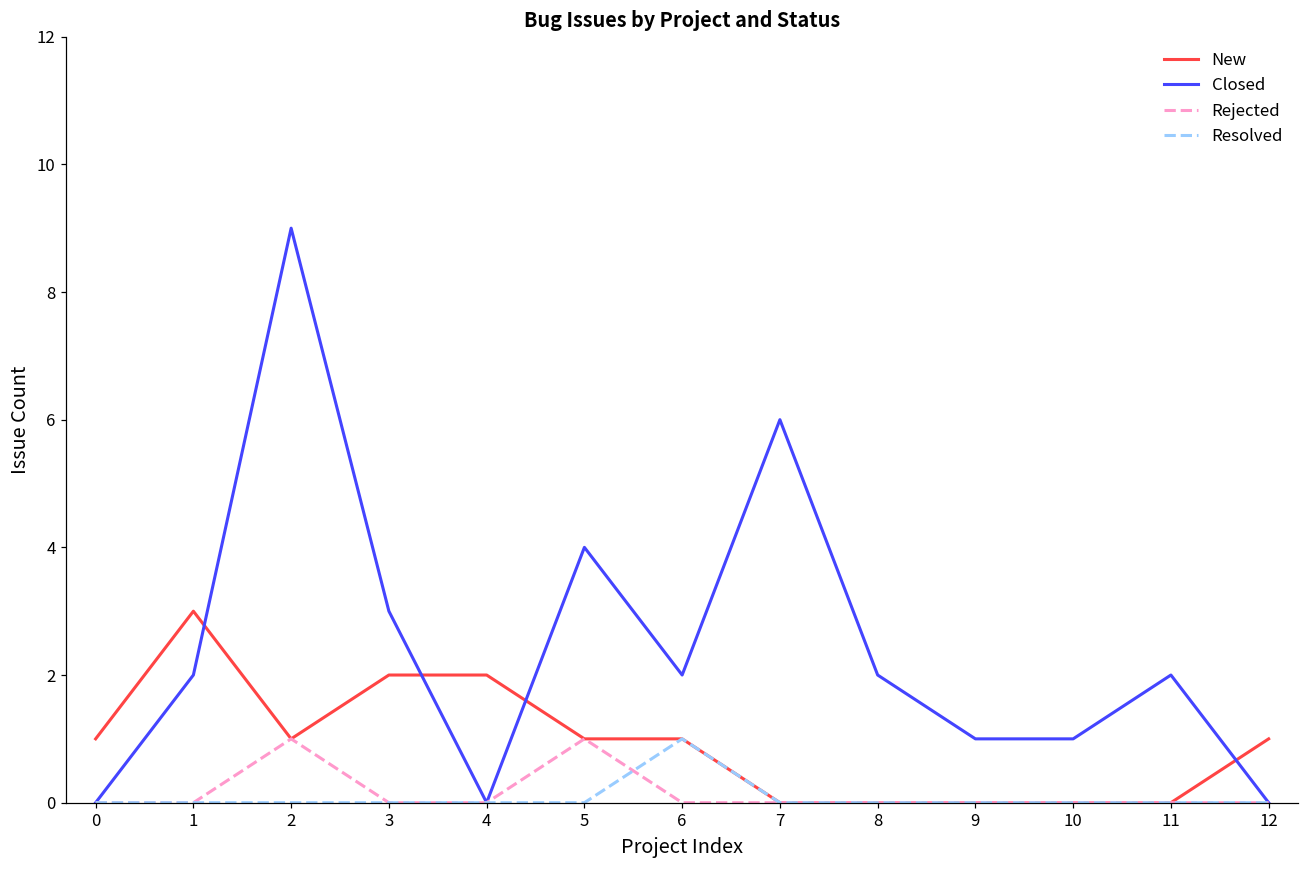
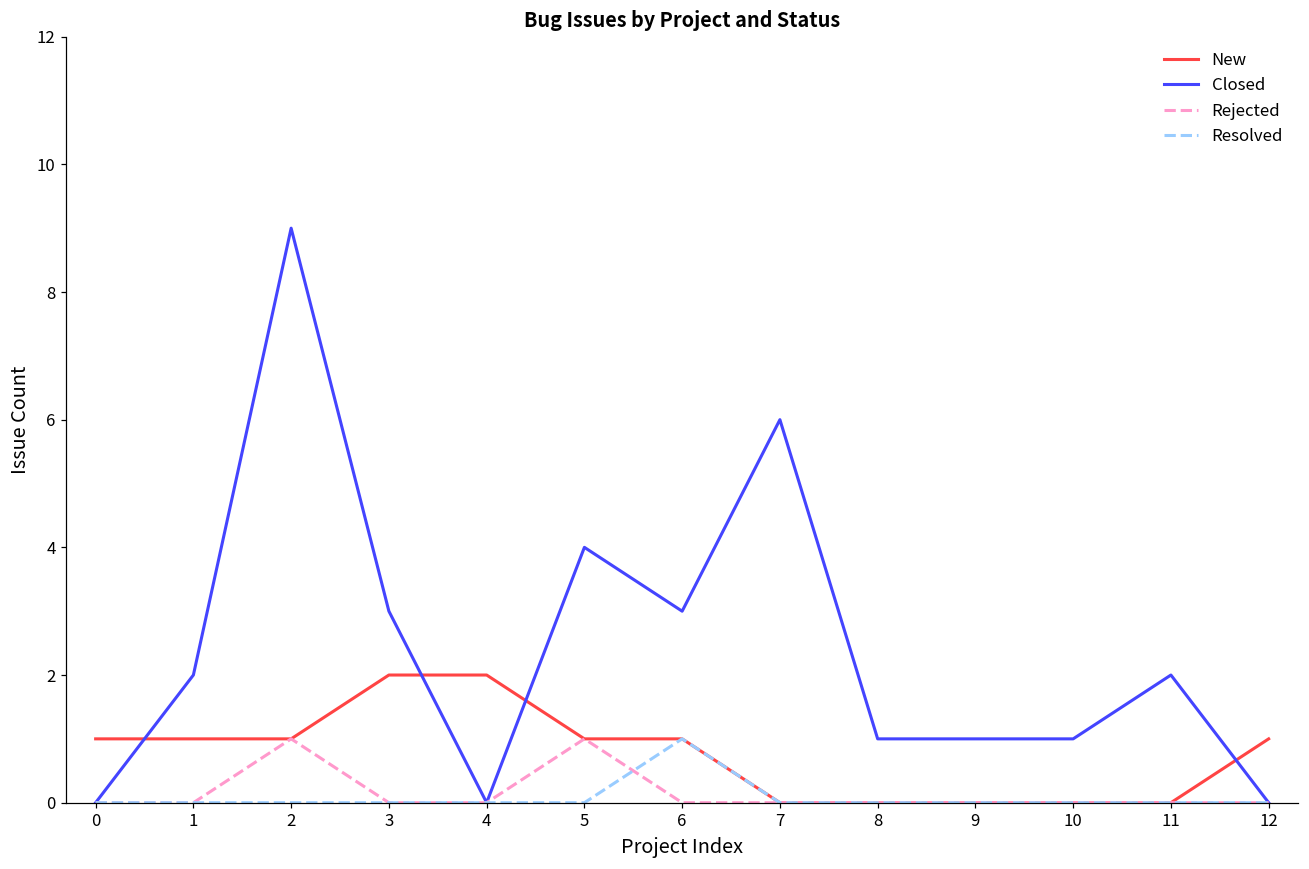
New, 1: 3 -> 1
Closed, 6: 2 -> 3
Closed, 8: 2 -> 1
